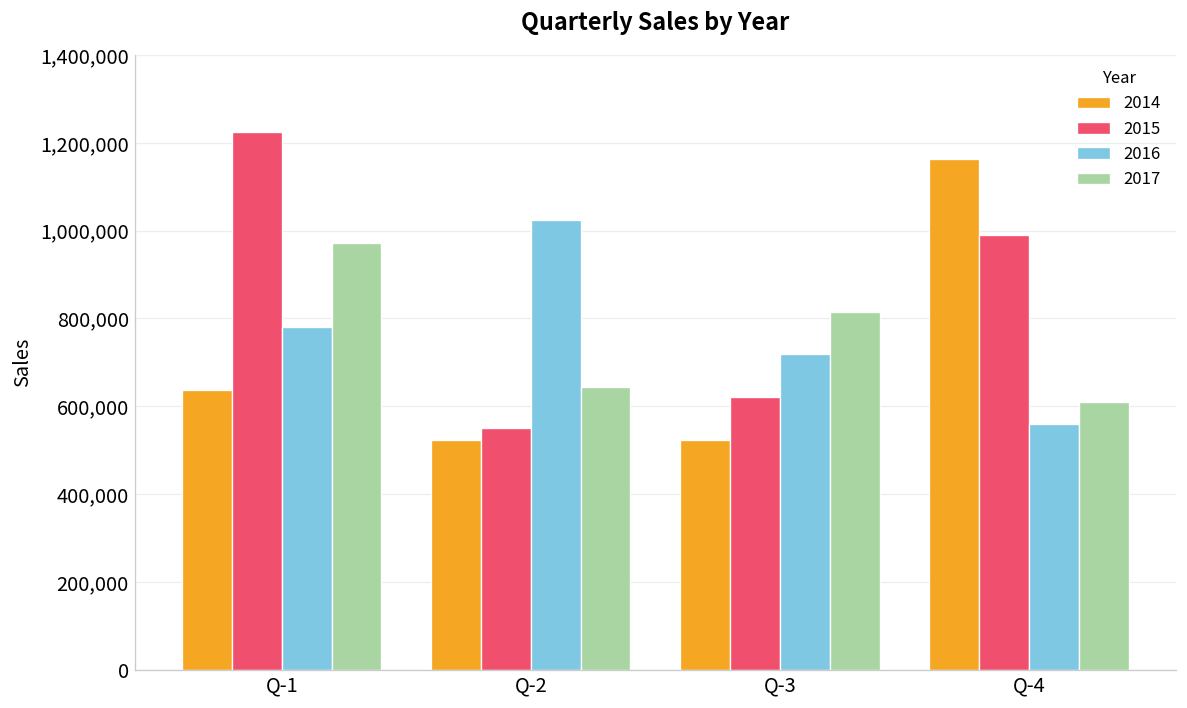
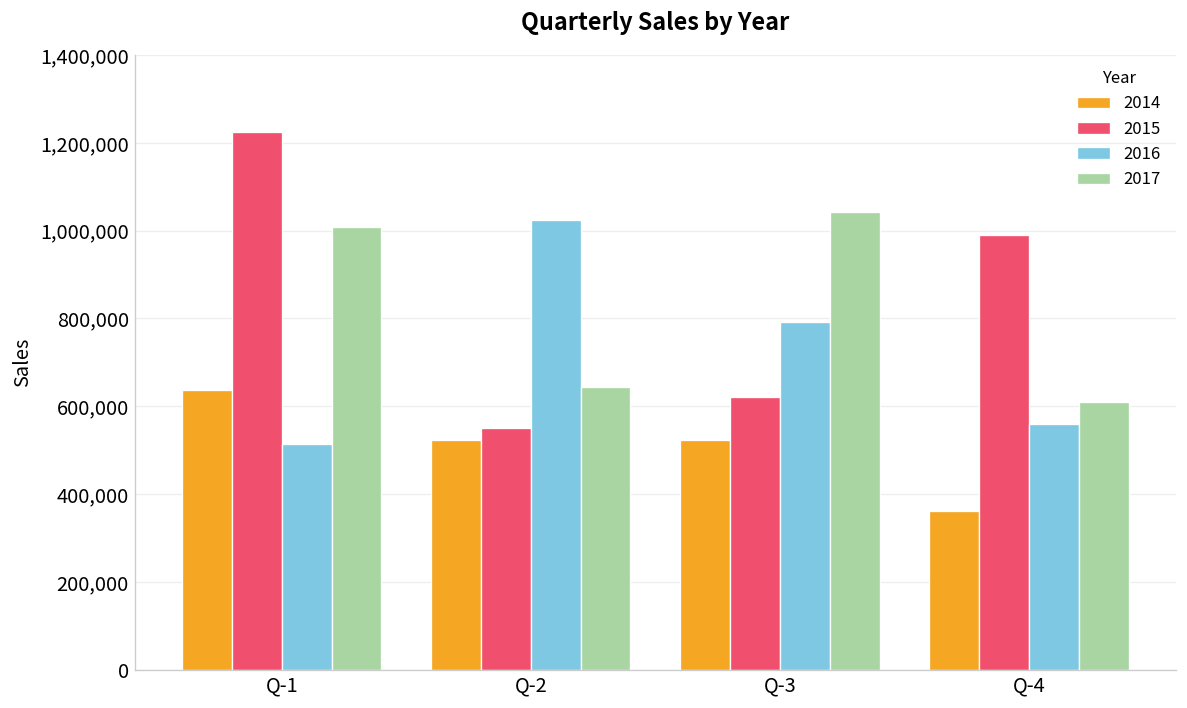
2016, Q-1: 780,000 -> 510,000
2017, Q-1: 970,000 -> 1,010,000
2016, Q-3: 720,000 -> 790,000
2017, Q-3: 810,000 -> 1,040,000
2014, Q-4: 1,160,000 -> 360,000
